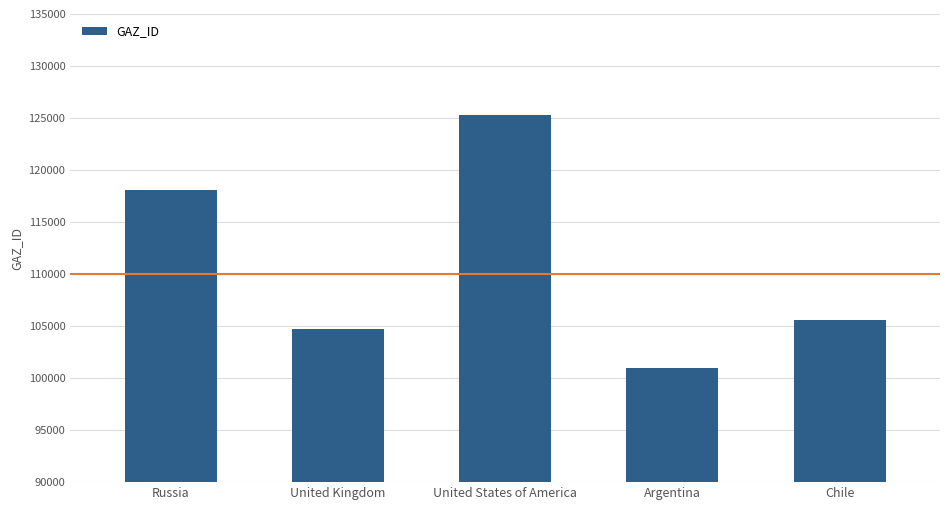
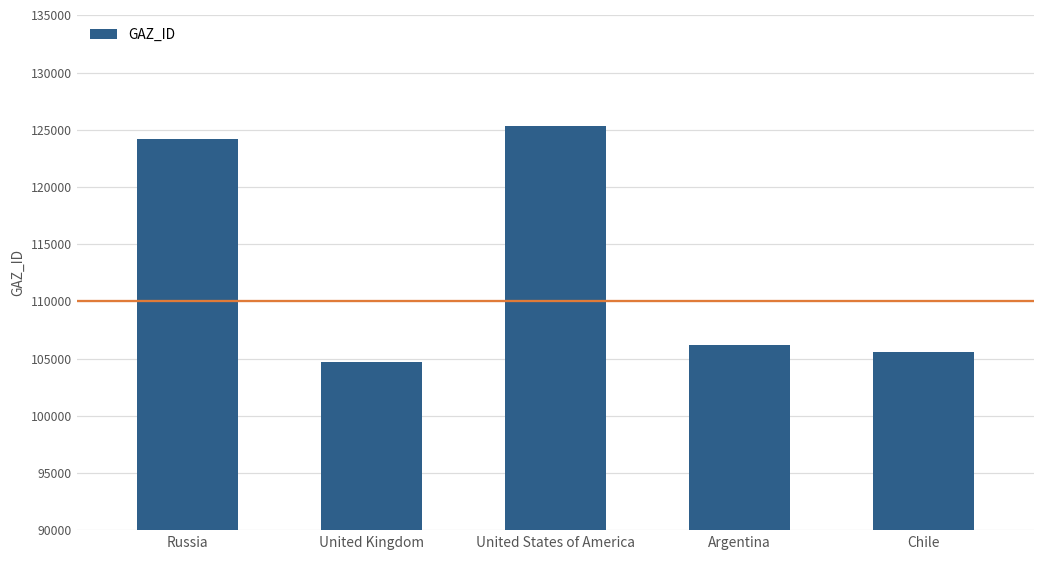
Russia: 118100 -> 124200
Argentina: 100900 -> 106200
